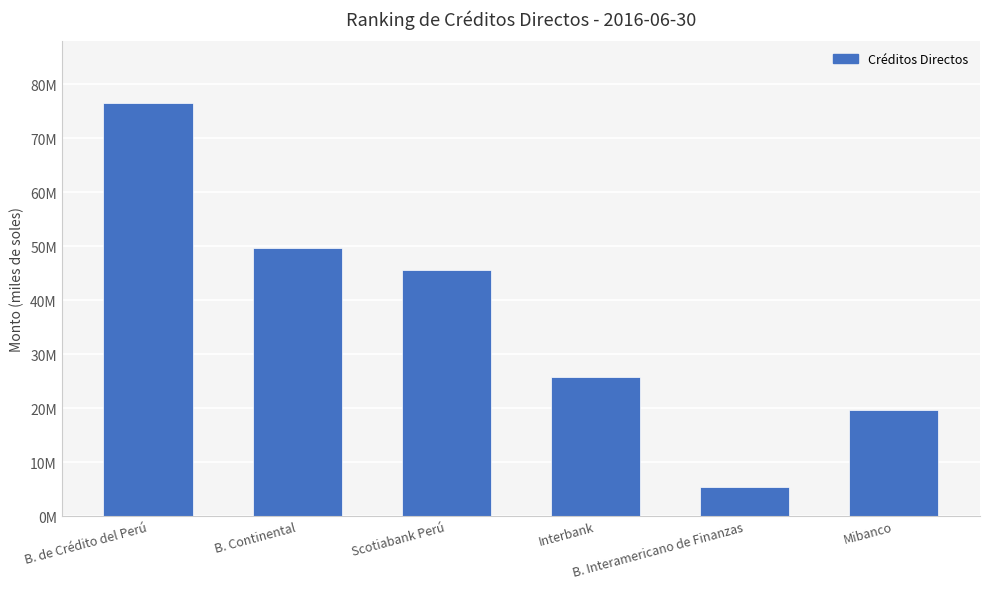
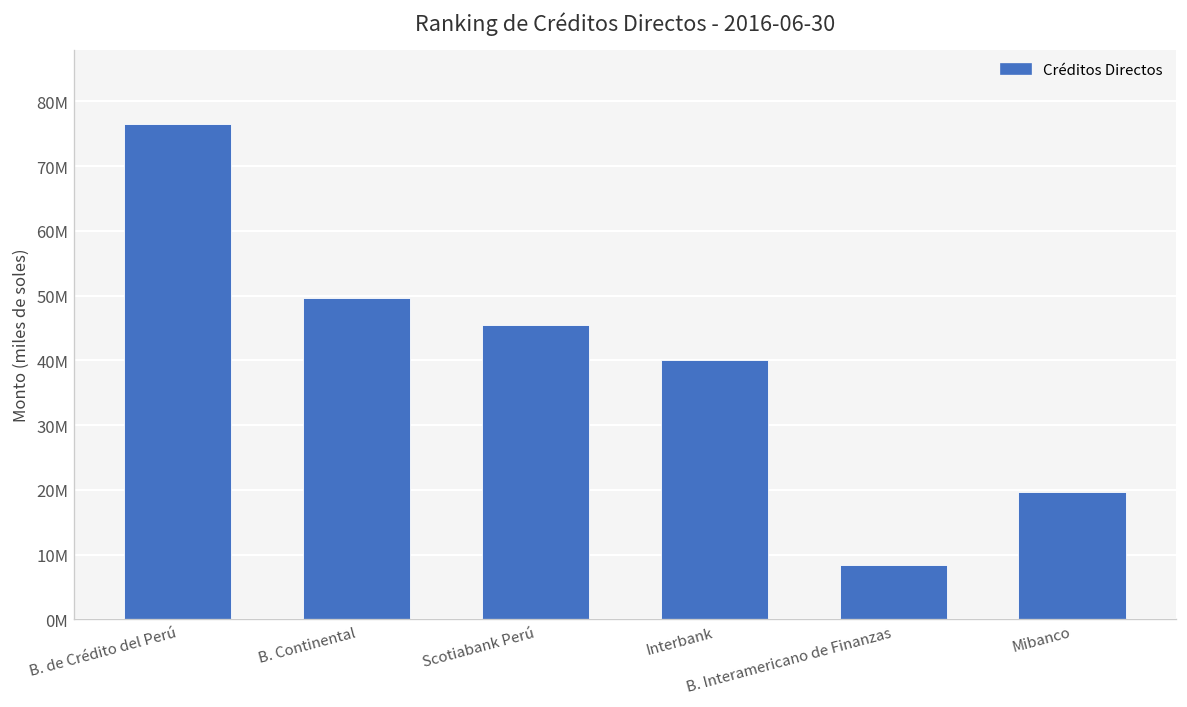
Interbank: 26000000 -> 40000000
B. Interamericano de Finanzas: 5000000 -> 8000000
